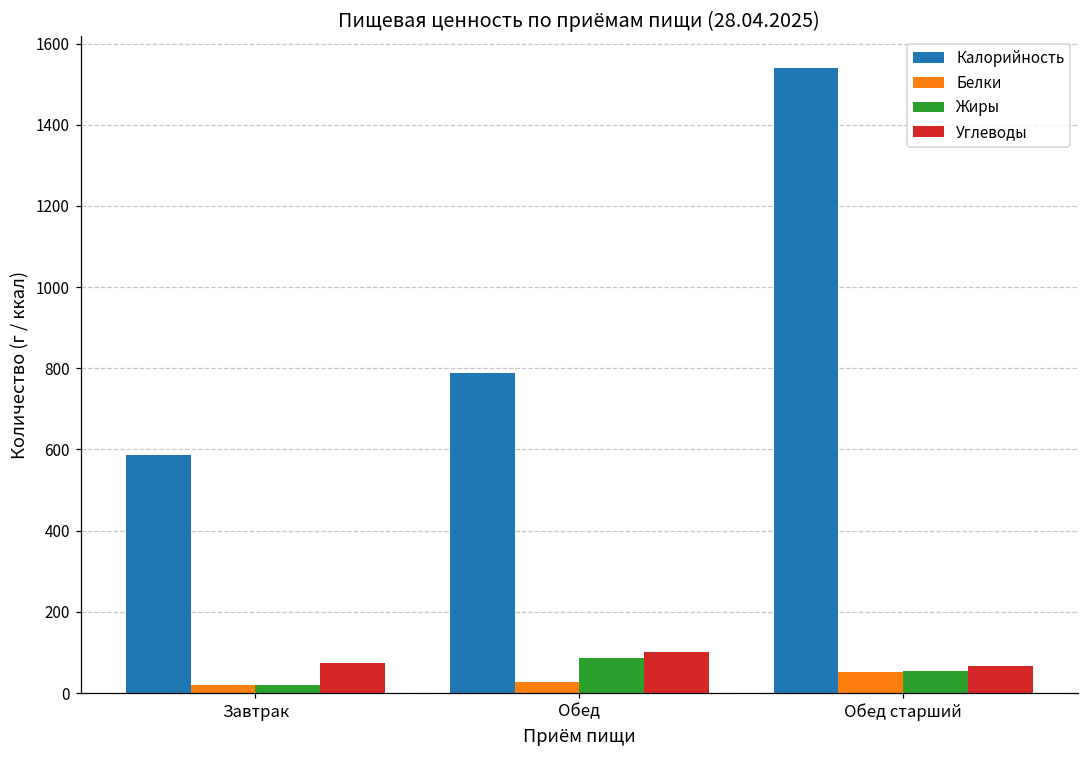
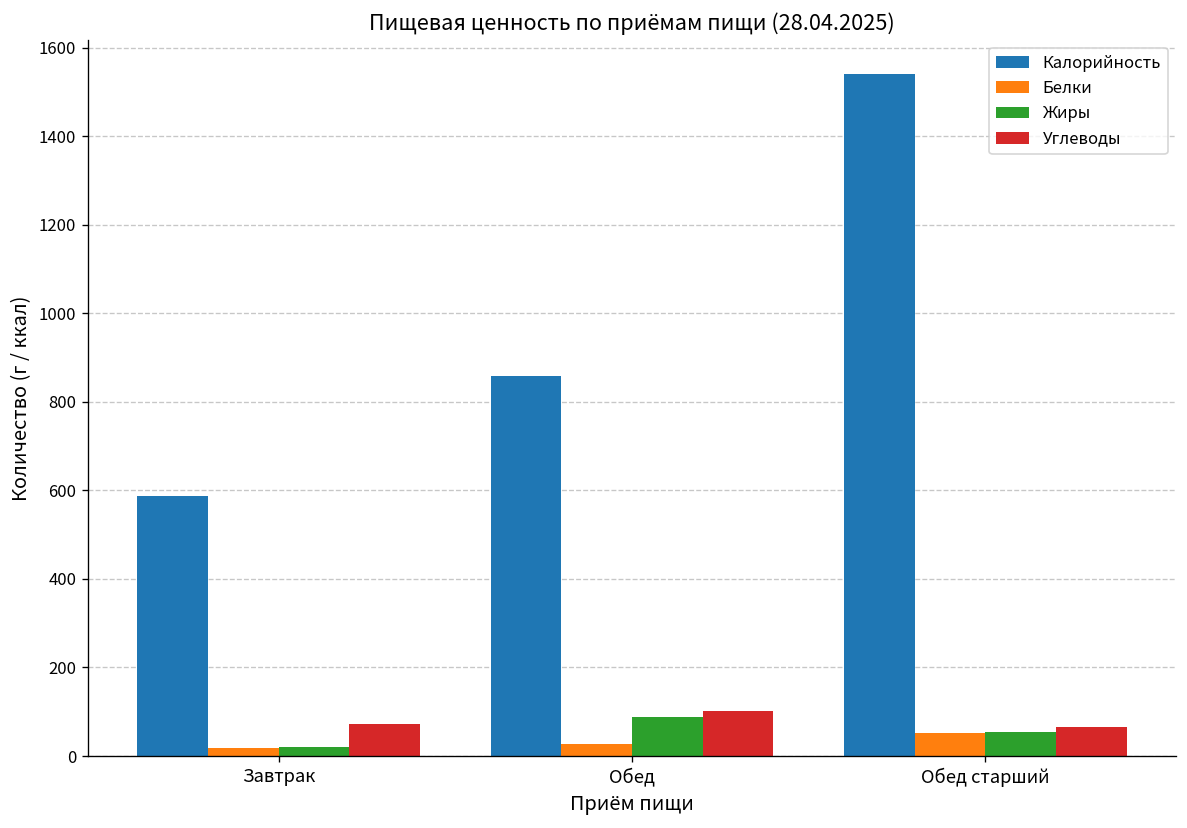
Калорийность, Обед: 790 -> 860
